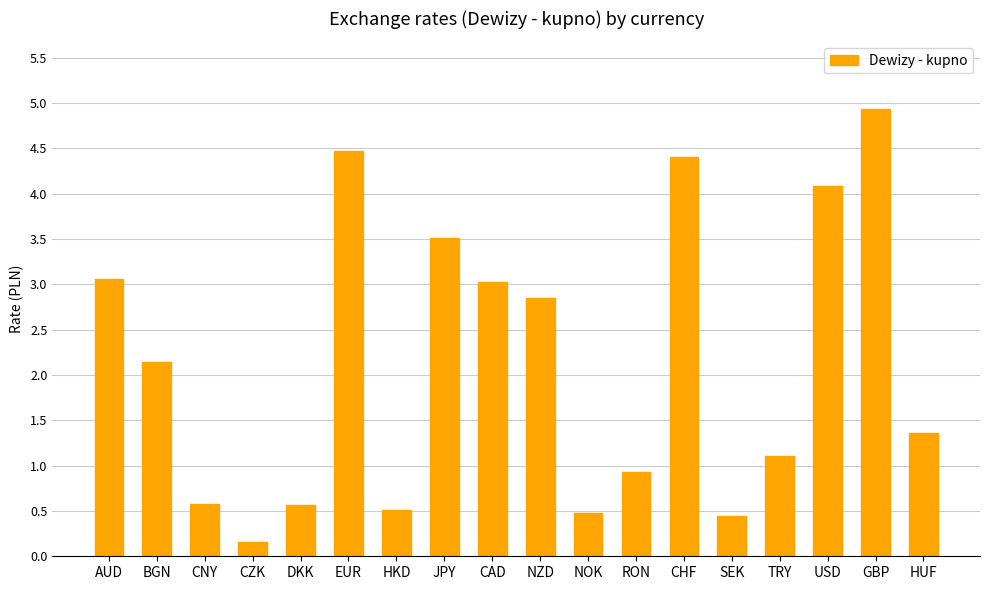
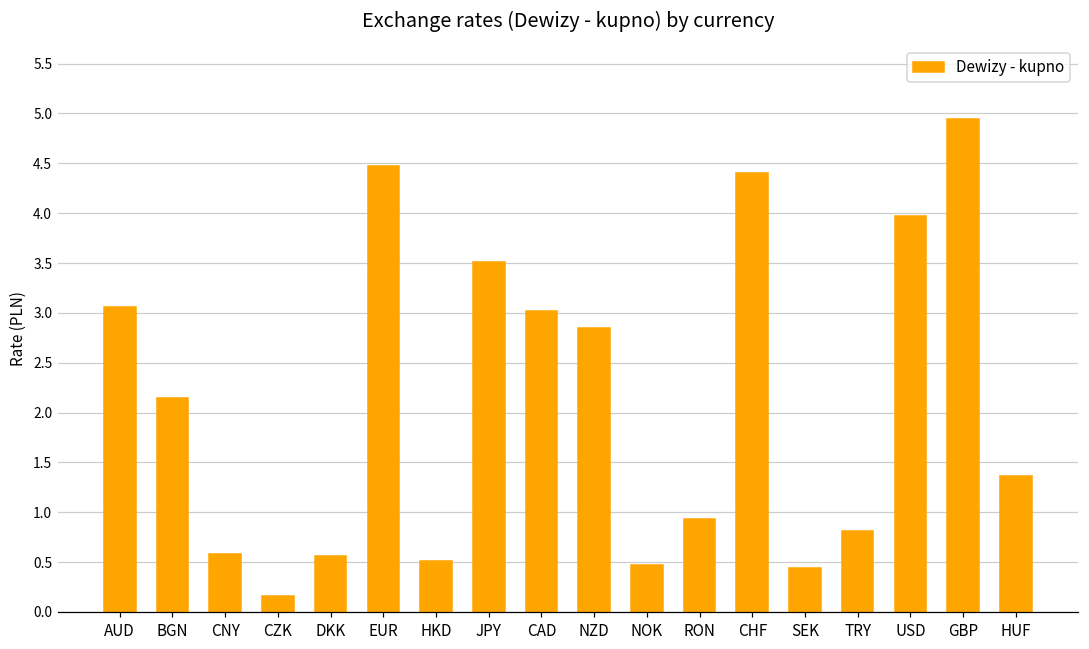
TRY: 1.1 -> 0.8
USD: 4.1 -> 4.0
